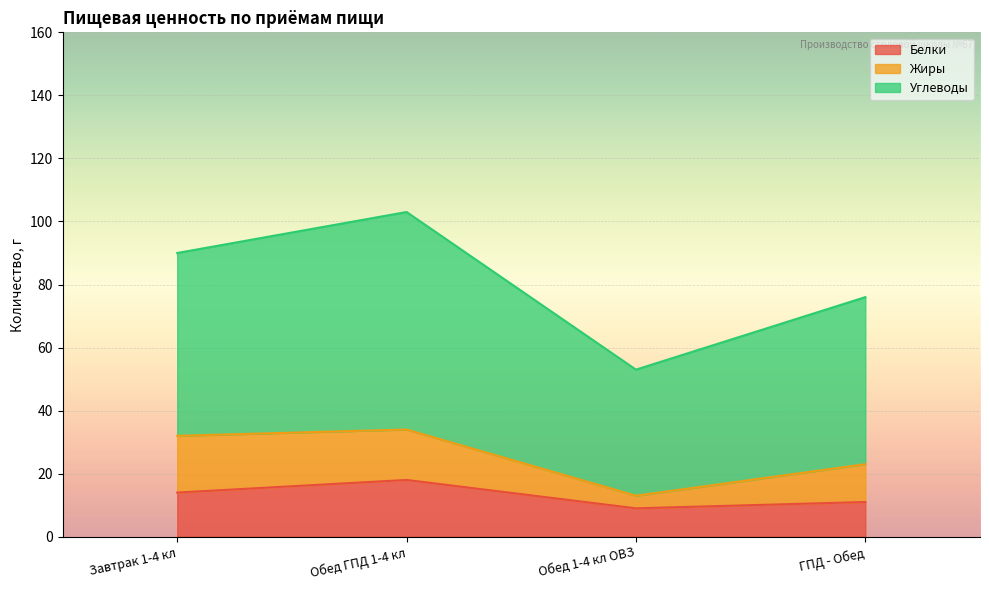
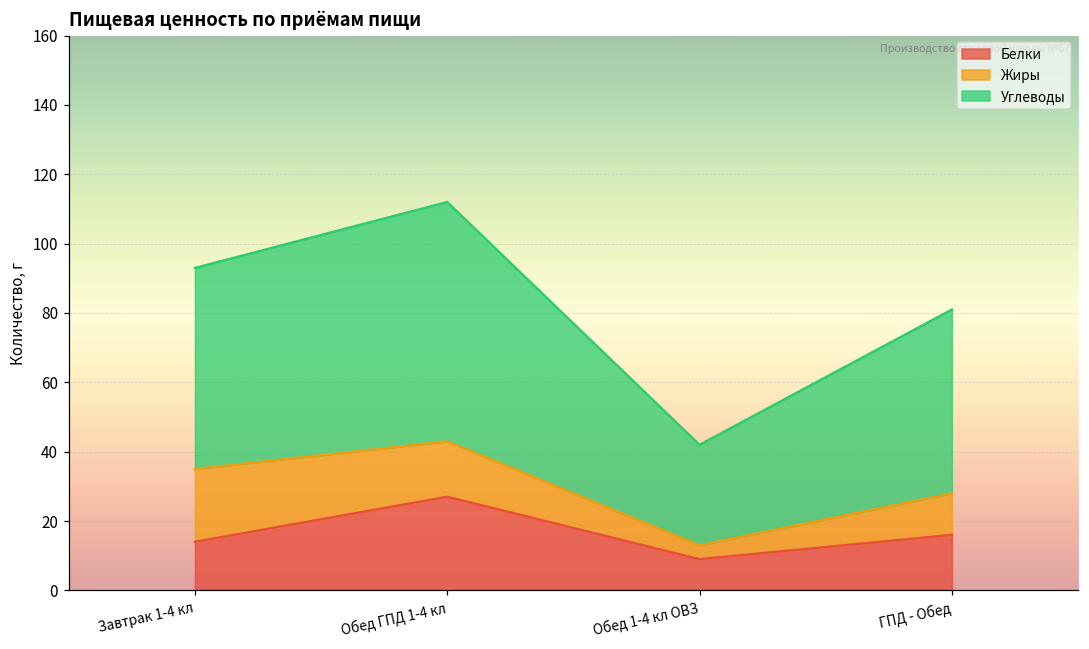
Жиры, Завтрак 1-4 кл: 18 -> 21
Белки, Обед ГПД 1-4 кл: 18 -> 27
Углеводы, Обед 1-4 кл ОВЗ: 40 -> 29
Белки, ГПД - Обед: 11 -> 16
